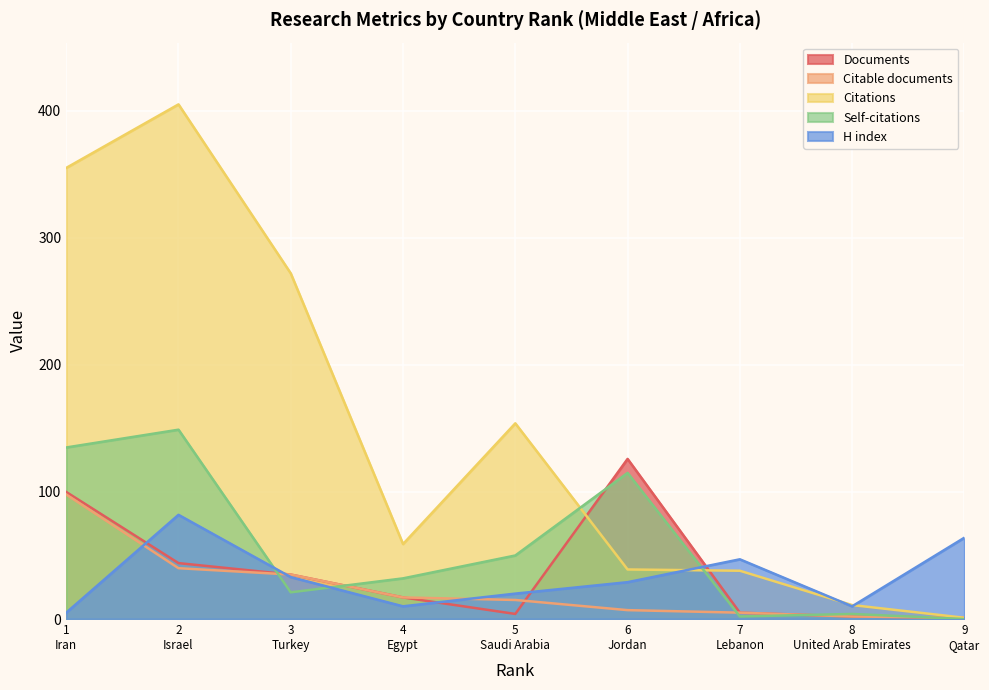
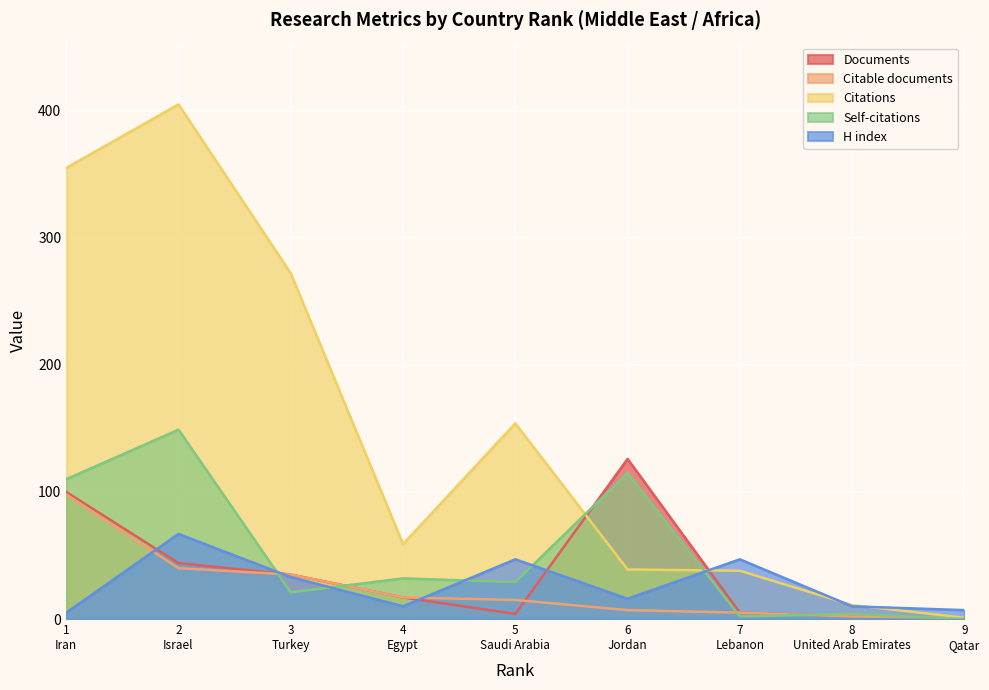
Self-citations, 1 Iran: 135 -> 110
H index, 2 Israel: 82 -> 67
Self-citations, 5 Saudi Arabia: 50 -> 29
H index, 5 Saudi Arabia: 20 -> 47
H index, 6 Jordan: 29 -> 16
H index, 9 Qatar: 64 -> 7
